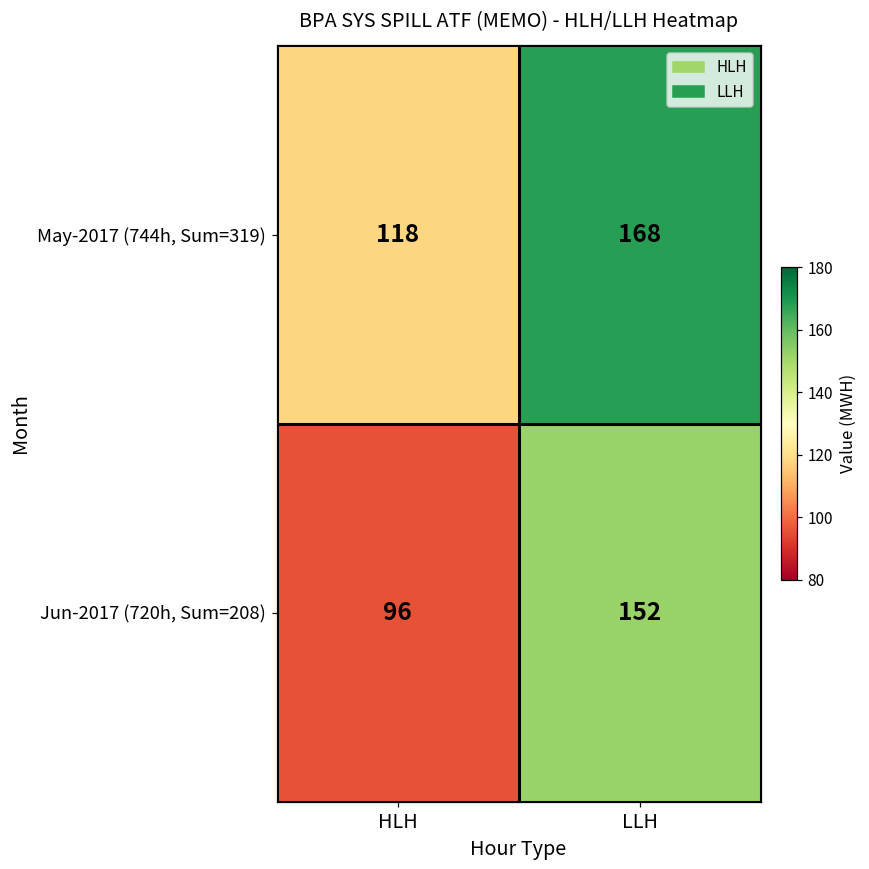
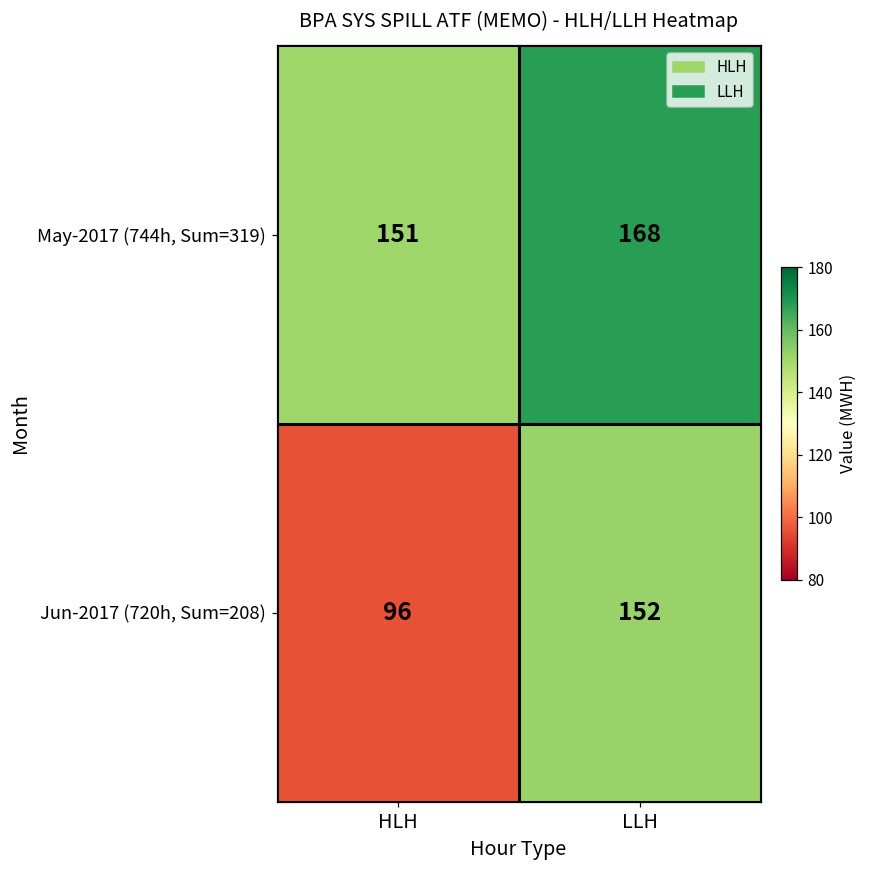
May-2017 (744h, Sum=319), HLH: 118 -> 151
